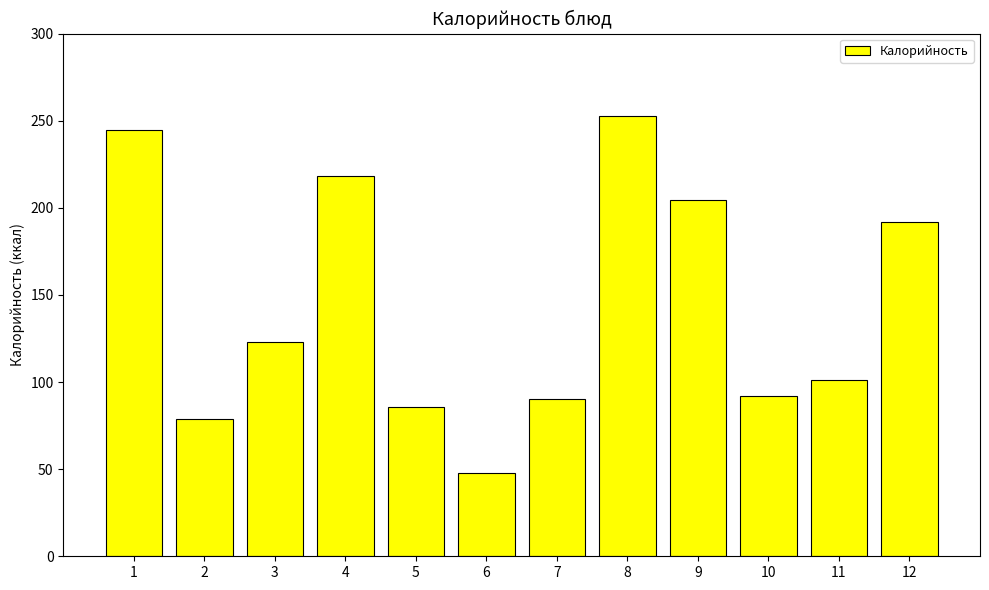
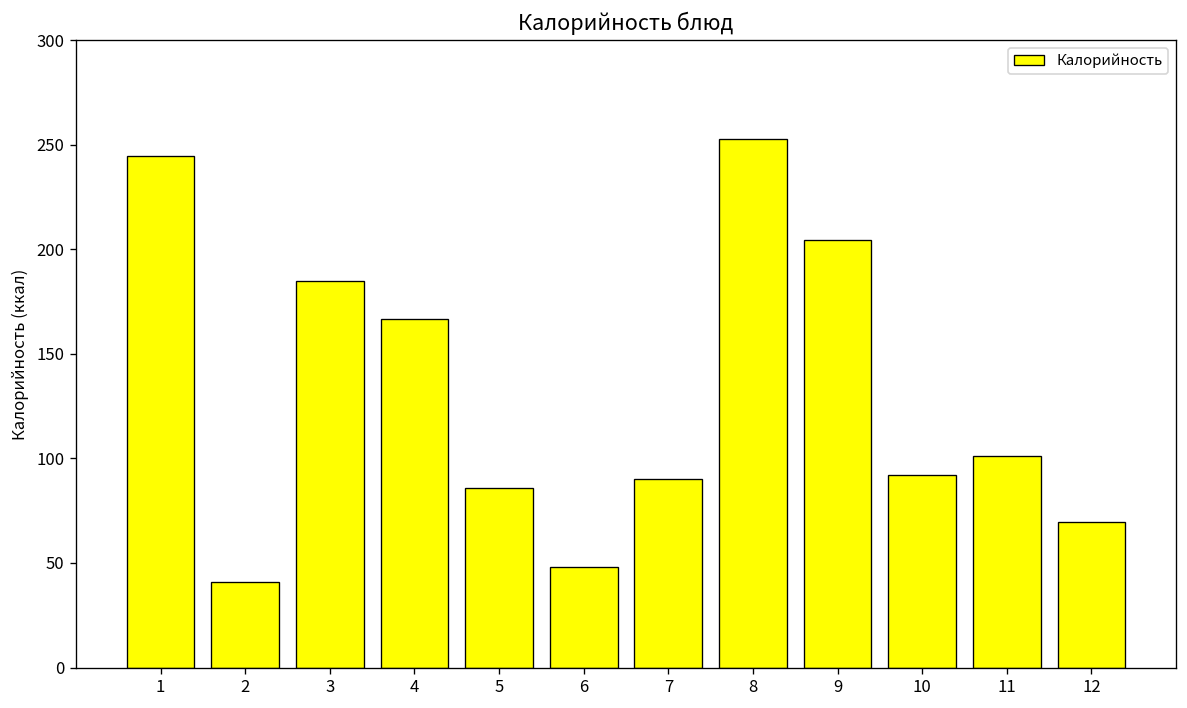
2: 79 -> 41
3: 123 -> 185
4: 218 -> 167
12: 192 -> 70
